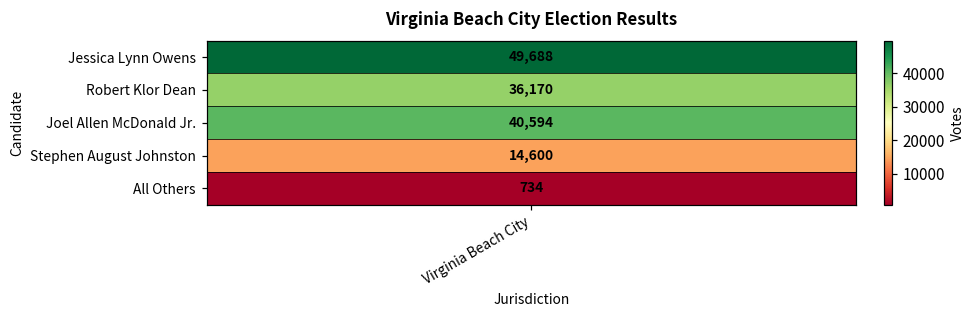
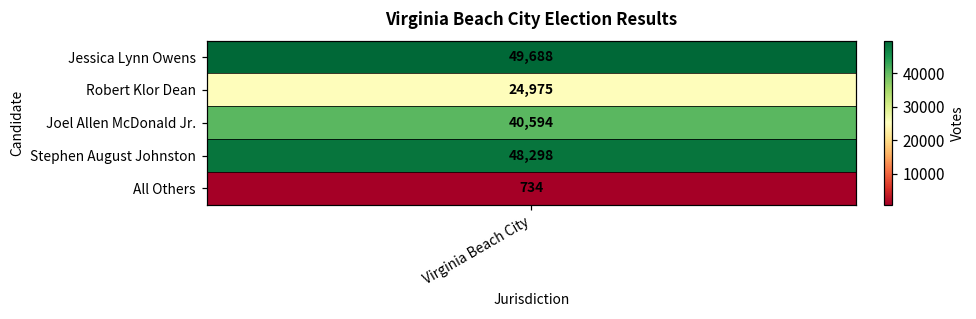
Robert Klor Dean, Virginia Beach City: 36,170 -> 24,975
Stephen August Johnston, Virginia Beach City: 14,600 -> 48,298
